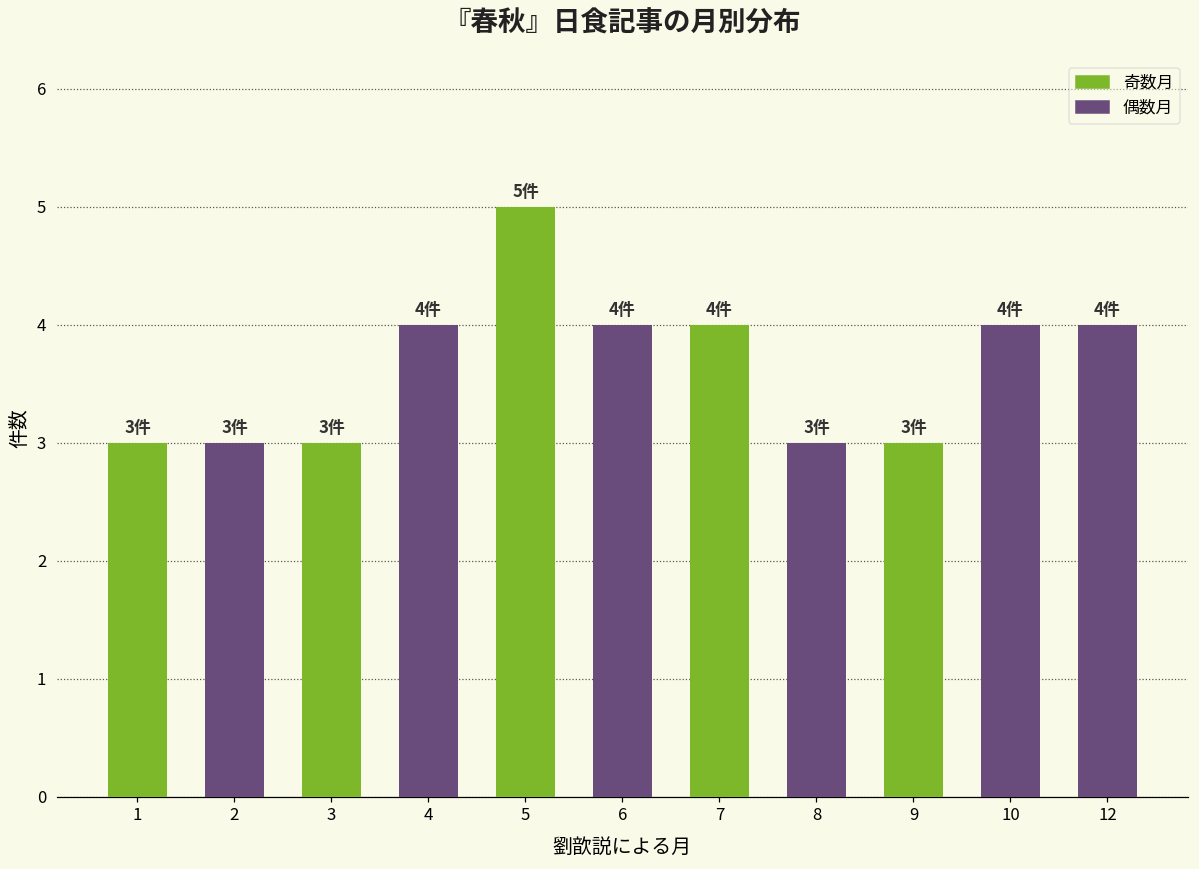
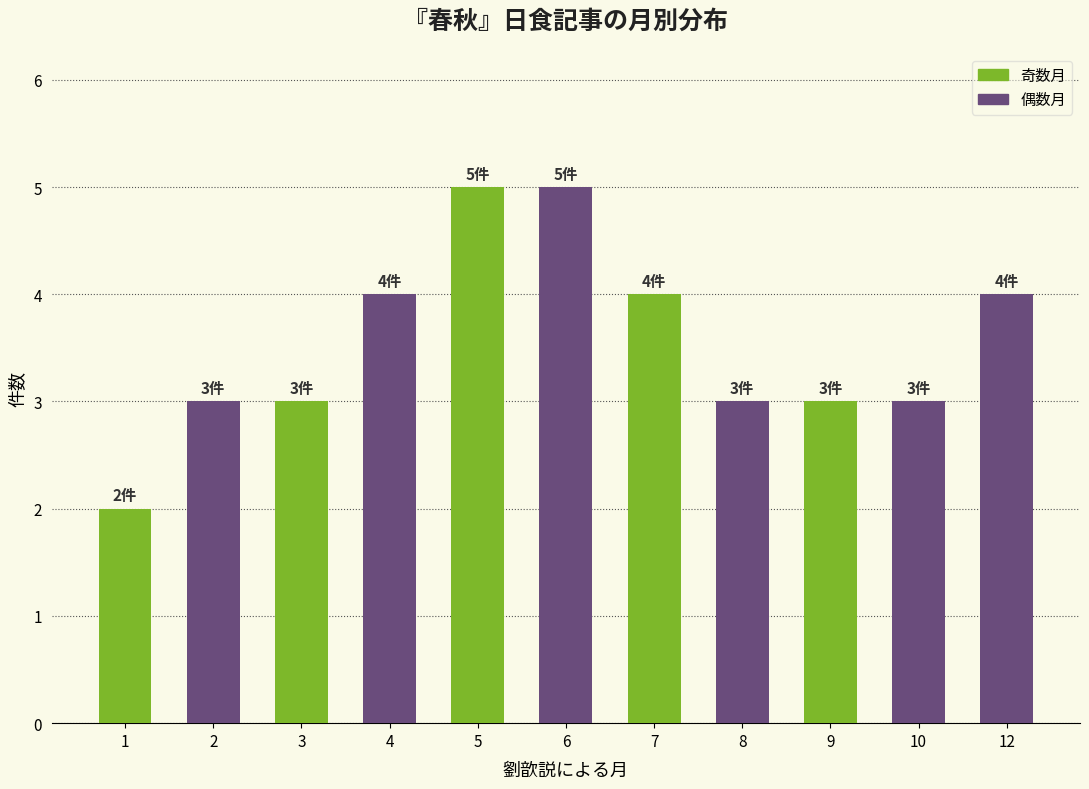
1: 3件 -> 2件
6: 4件 -> 5件
10: 4件 -> 3件
